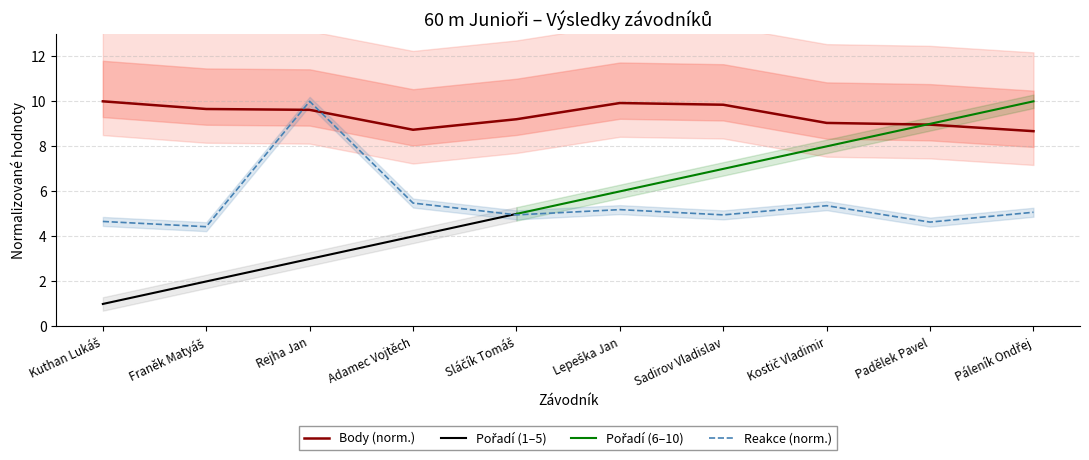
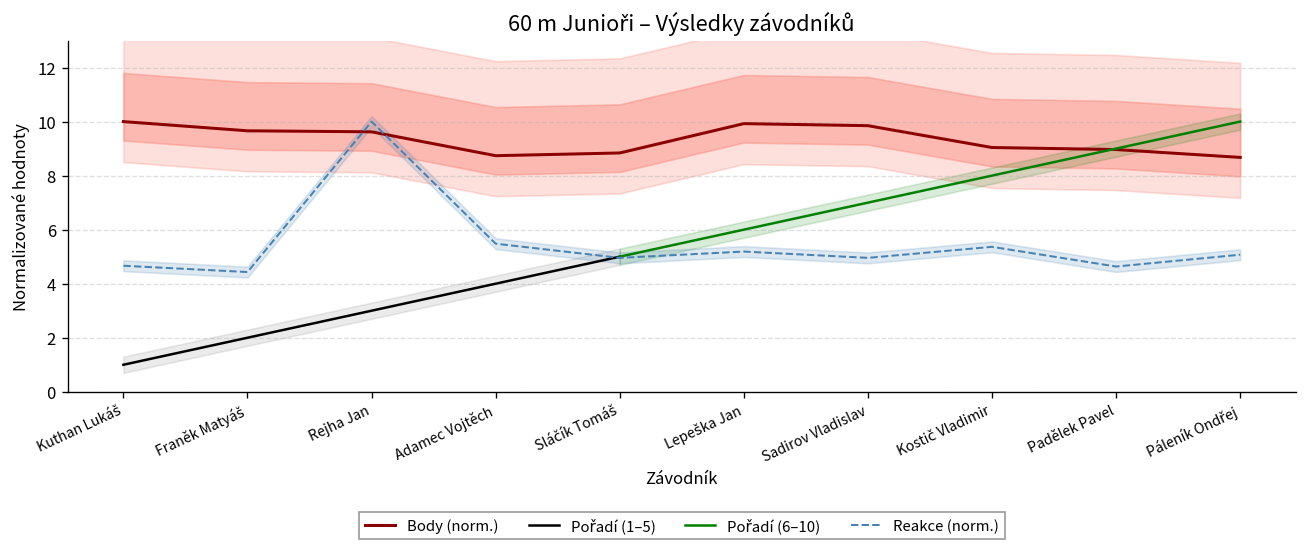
Body (norm.), Sláčík Tomáš: 9.2 -> 8.8
